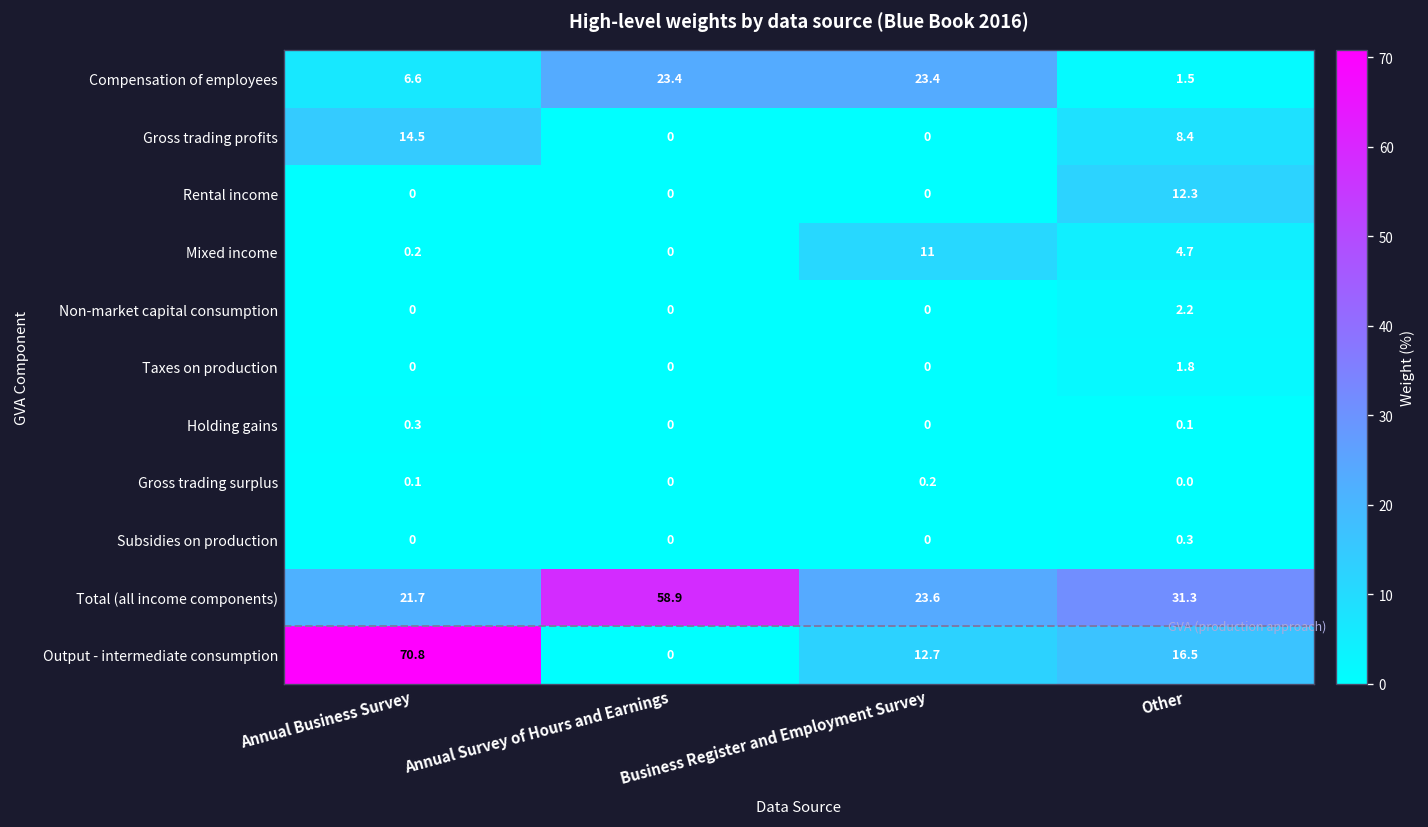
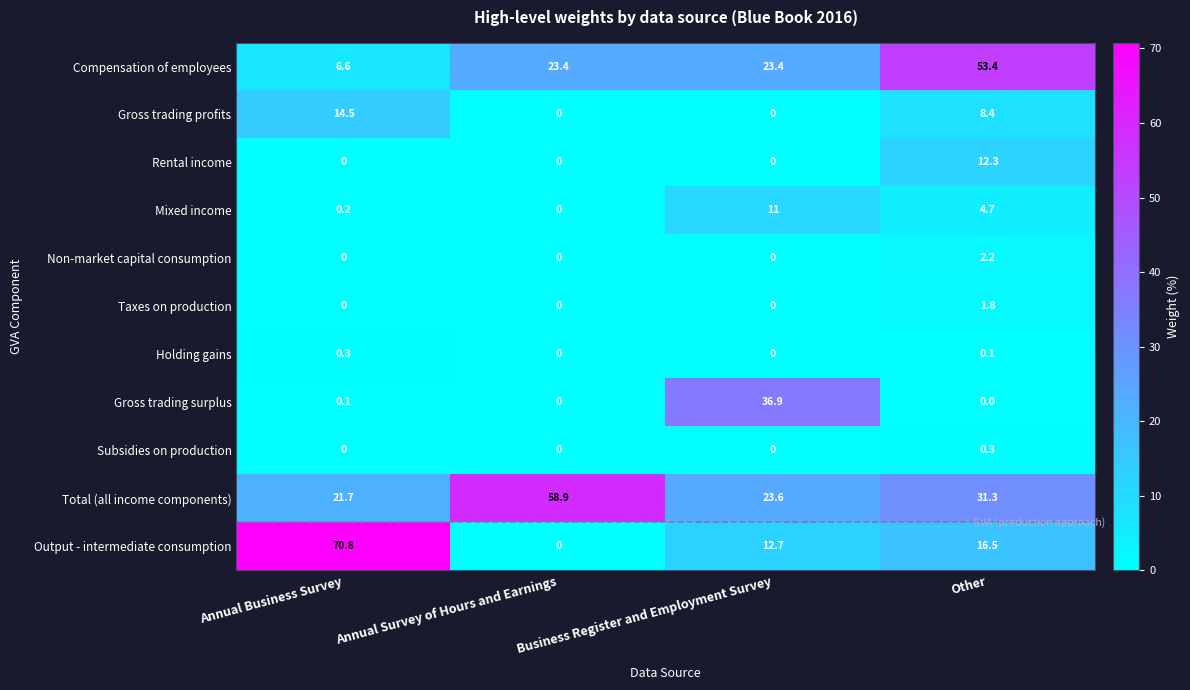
Compensation of employees, Other: 1.5 -> 53.4
Gross trading surplus, Business Register and Employment Survey: 0.2 -> 36.9
